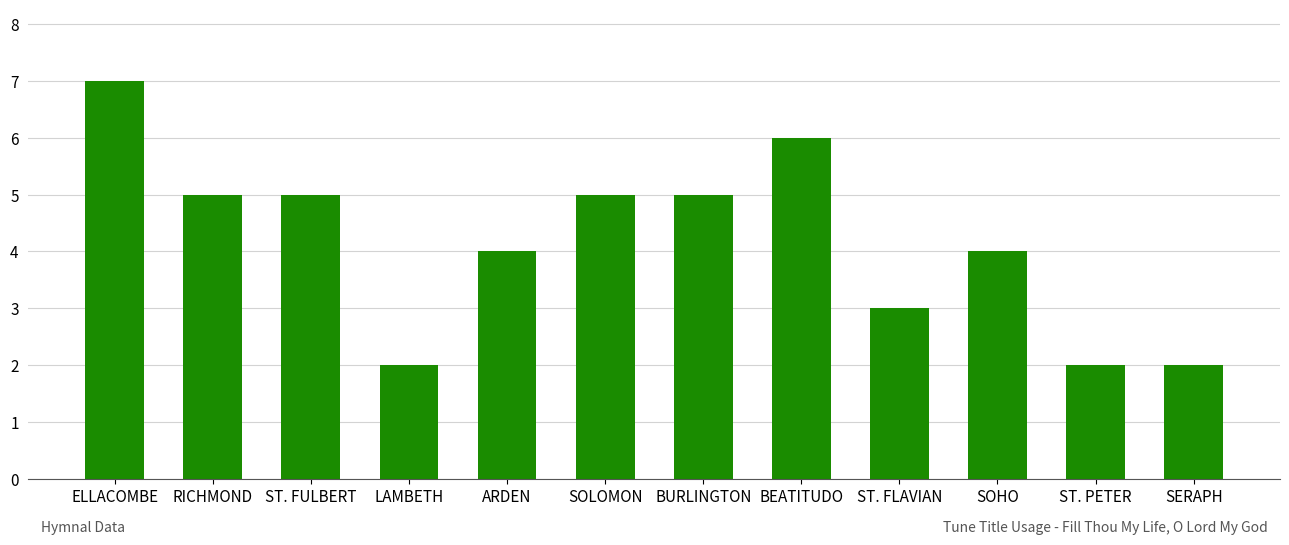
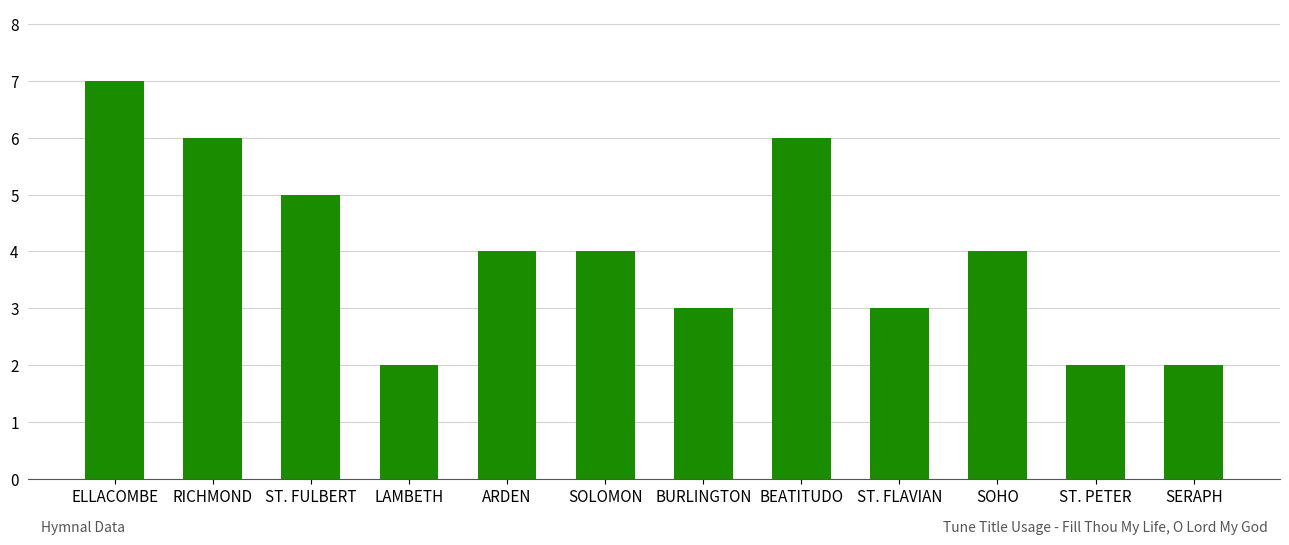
RICHMOND: 5 -> 6
SOLOMON: 5 -> 4
BURLINGTON: 5 -> 3
